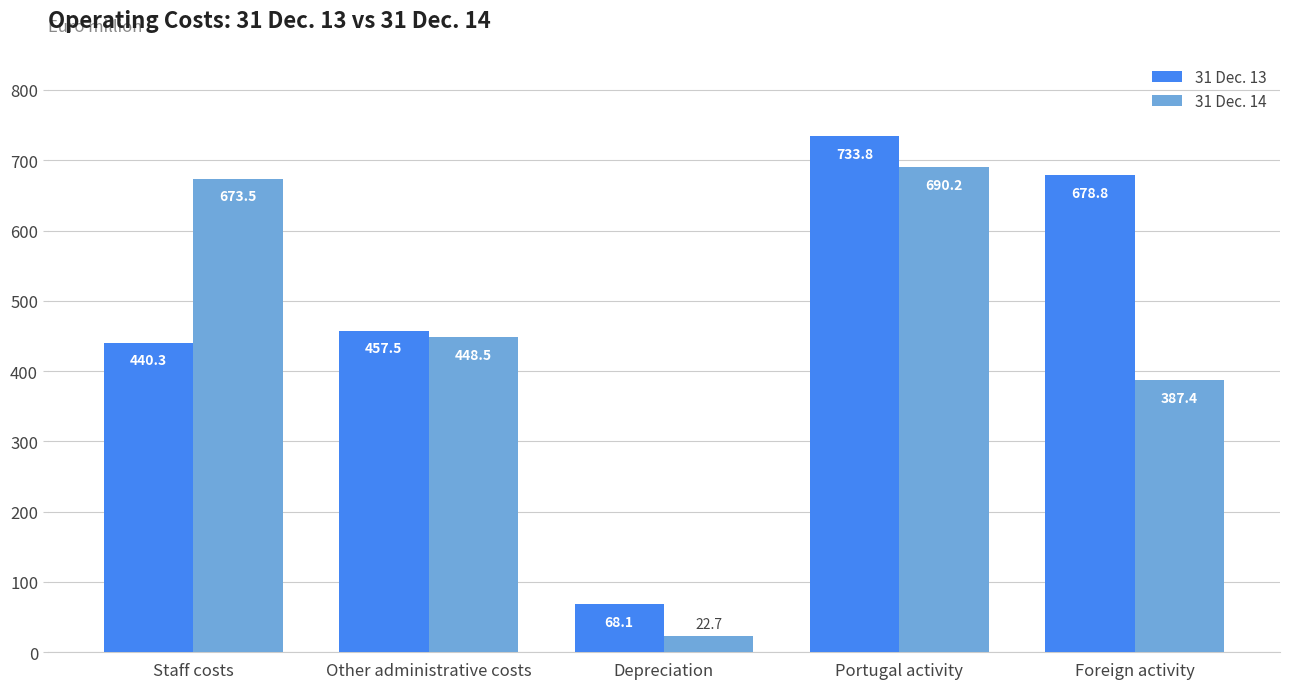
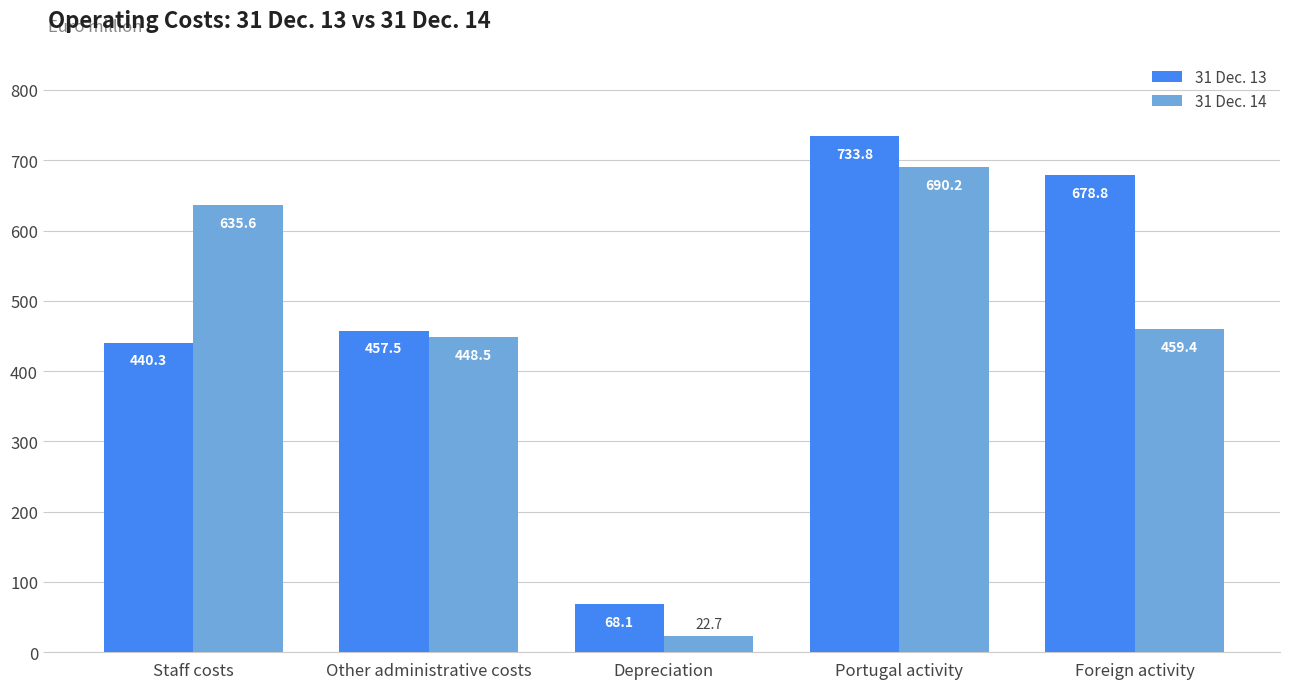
31 Dec. 14, Staff costs: 673.5 -> 635.6
31 Dec. 14, Foreign activity: 387.4 -> 459.4
